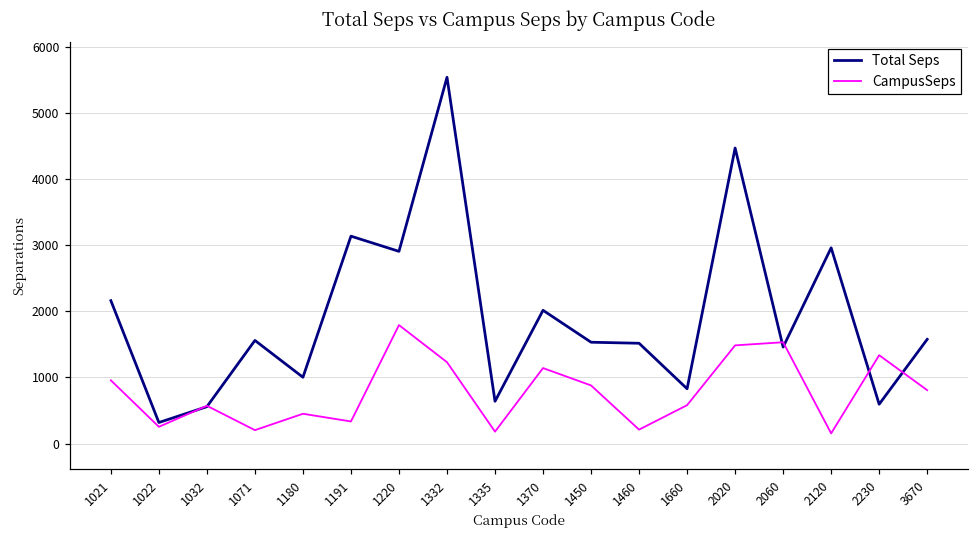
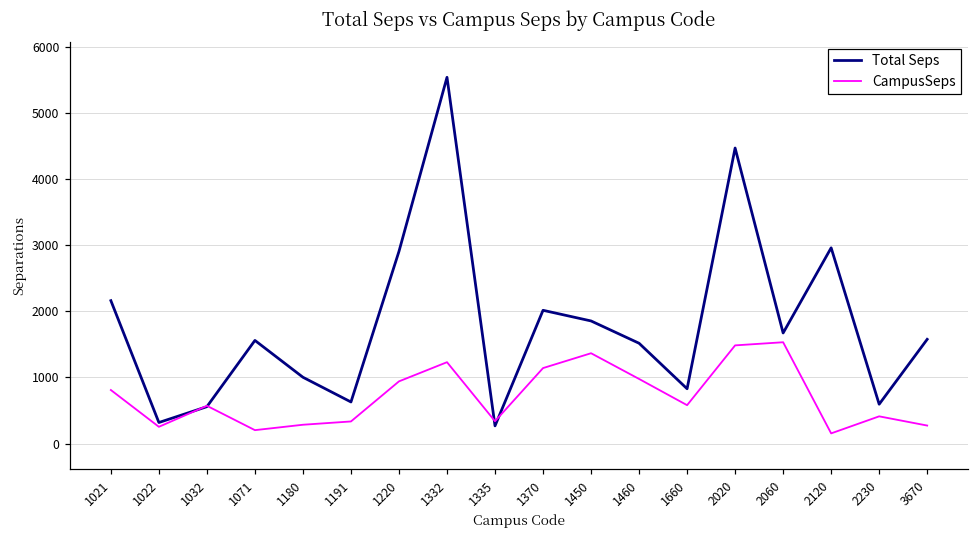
CampusSeps, 1021: 1000 -> 800
CampusSeps, 1180: 500 -> 300
Total Seps, 1191: 3100 -> 600
CampusSeps, 1220: 1800 -> 900
Total Seps, 1335: 600 -> 300
CampusSeps, 1335: 200 -> 300
Total Seps, 1450: 1500 -> 1900
CampusSeps, 1450: 900 -> 1400
CampusSeps, 1460: 200 -> 1000
Total Seps, 2060: 1500 -> 1700
CampusSeps, 2230: 1300 -> 400
CampusSeps, 3670: 800 -> 300
